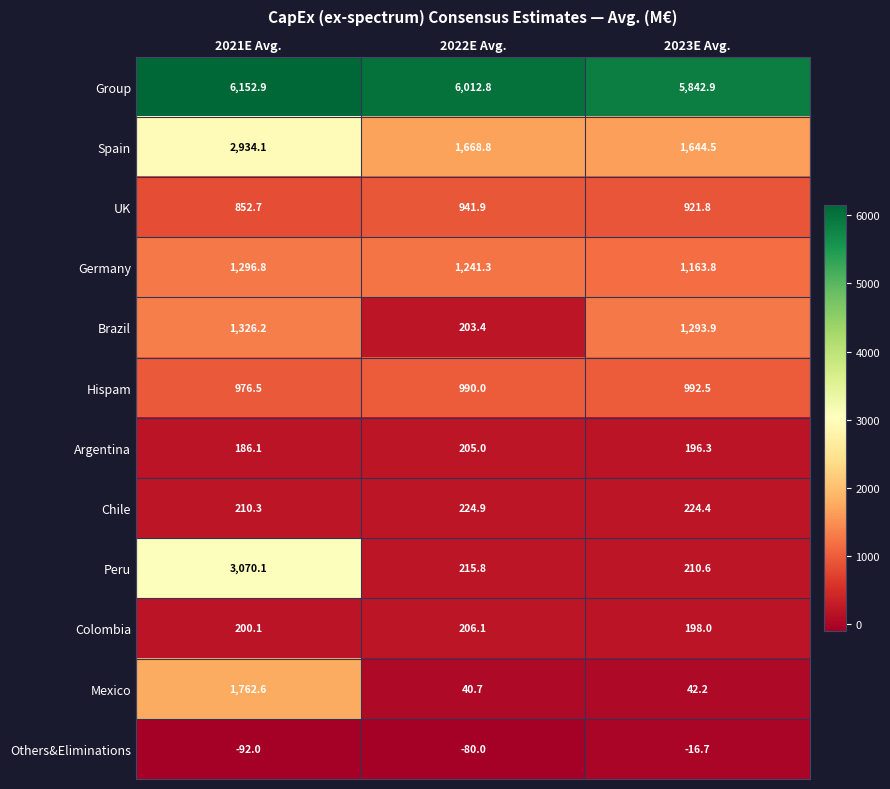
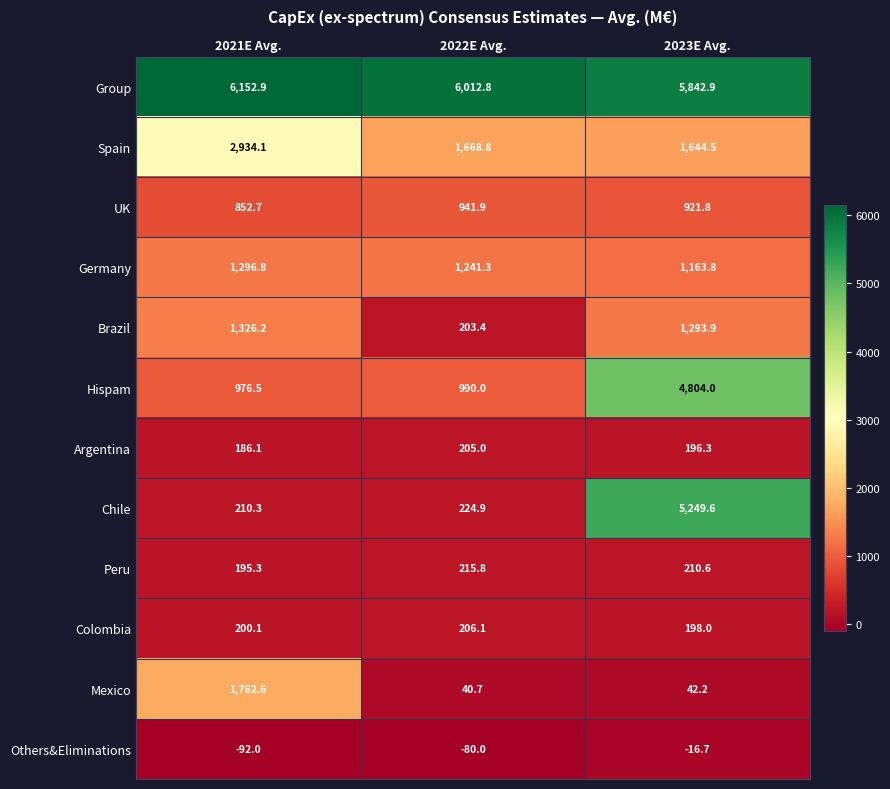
Hispam, 2023E Avg.: 992.5 -> 4,804.0
Chile, 2023E Avg.: 224.4 -> 5,249.6
Peru, 2021E Avg.: 3,070.1 -> 195.3
